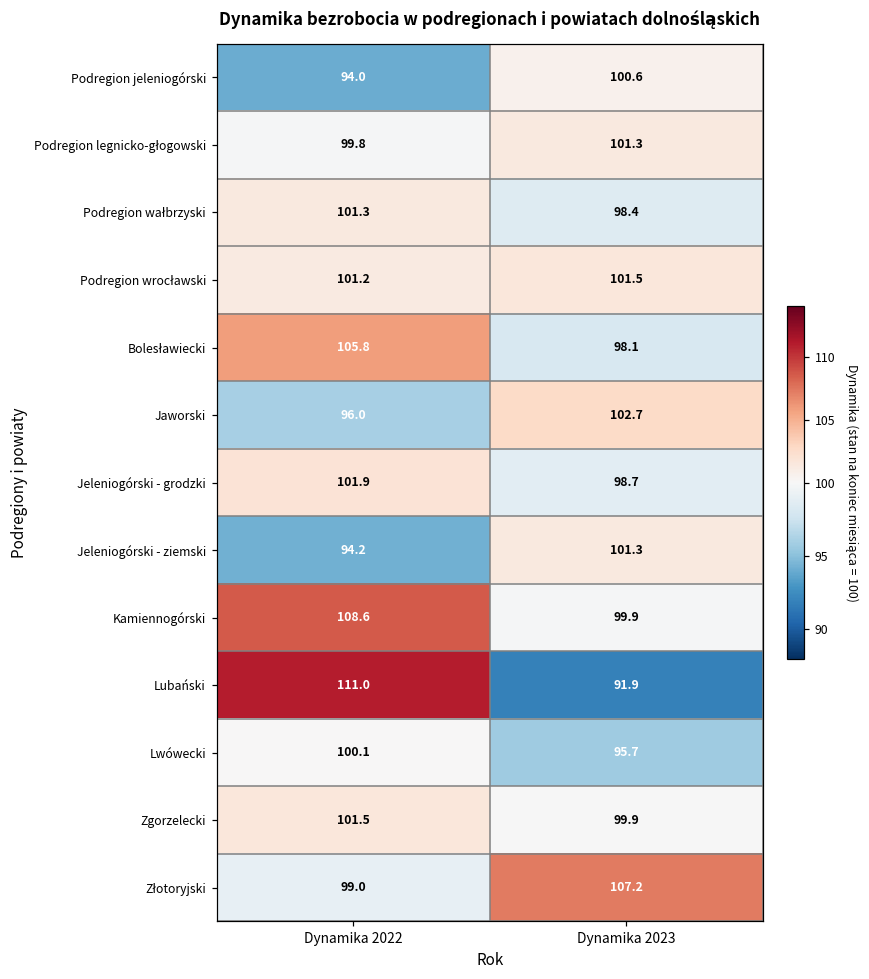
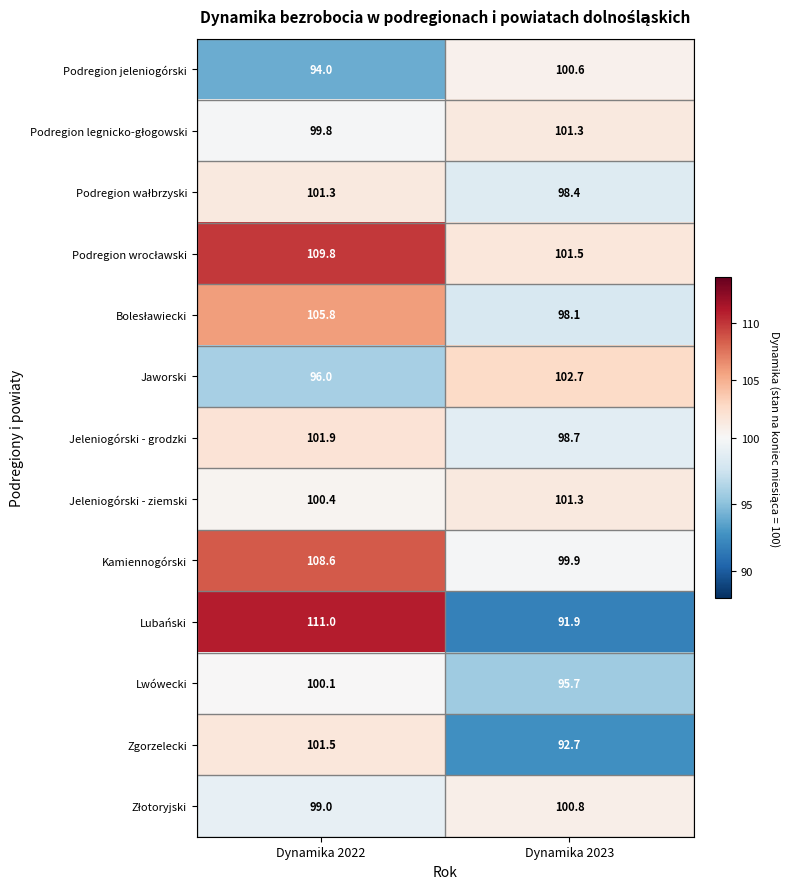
Podregion wrocławski, Dynamika 2022: 101.2 -> 109.8
Jeleniogórski - ziemski, Dynamika 2022: 94.2 -> 100.4
Zgorzelecki, Dynamika 2023: 99.9 -> 92.7
Złotoryjski, Dynamika 2023: 107.2 -> 100.8
